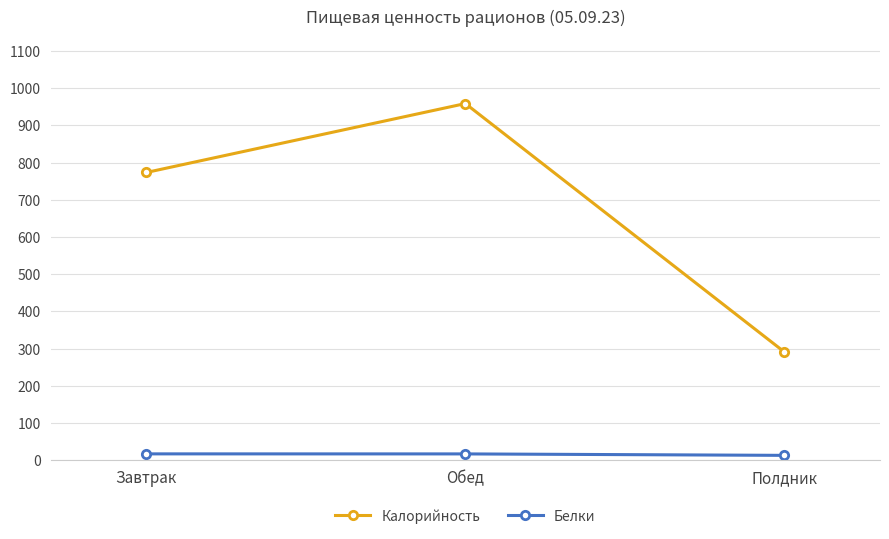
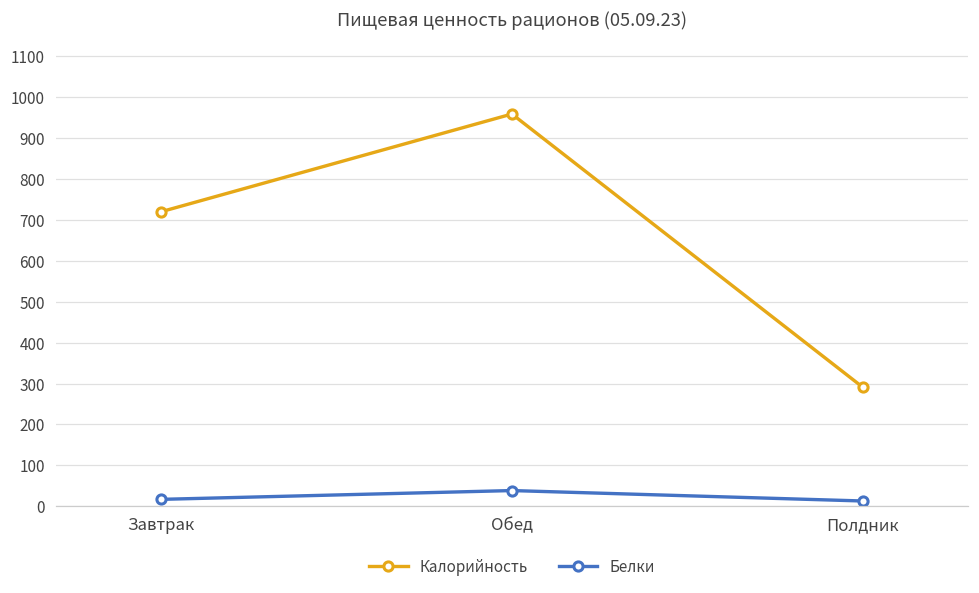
Калорийность, Завтрак: 770 -> 720
Белки, Обед: 20 -> 40
